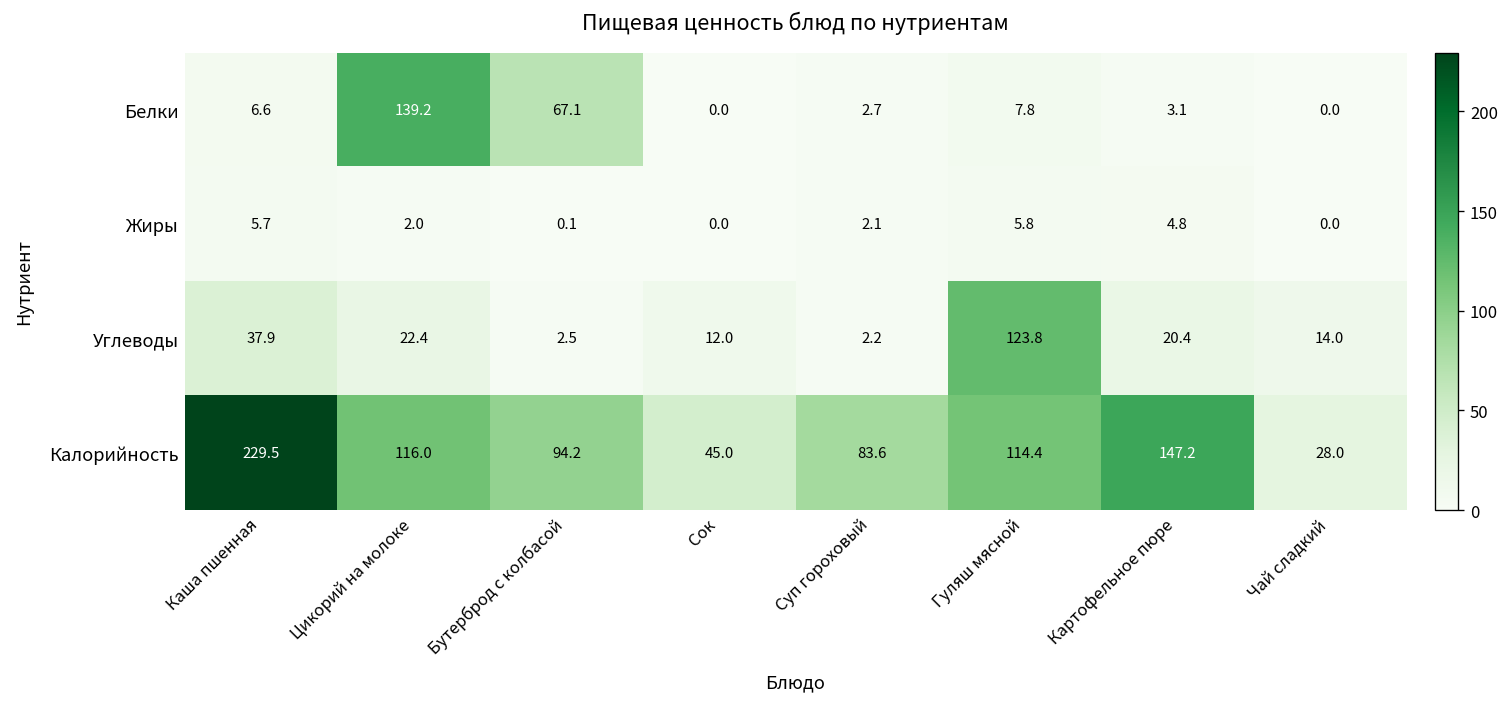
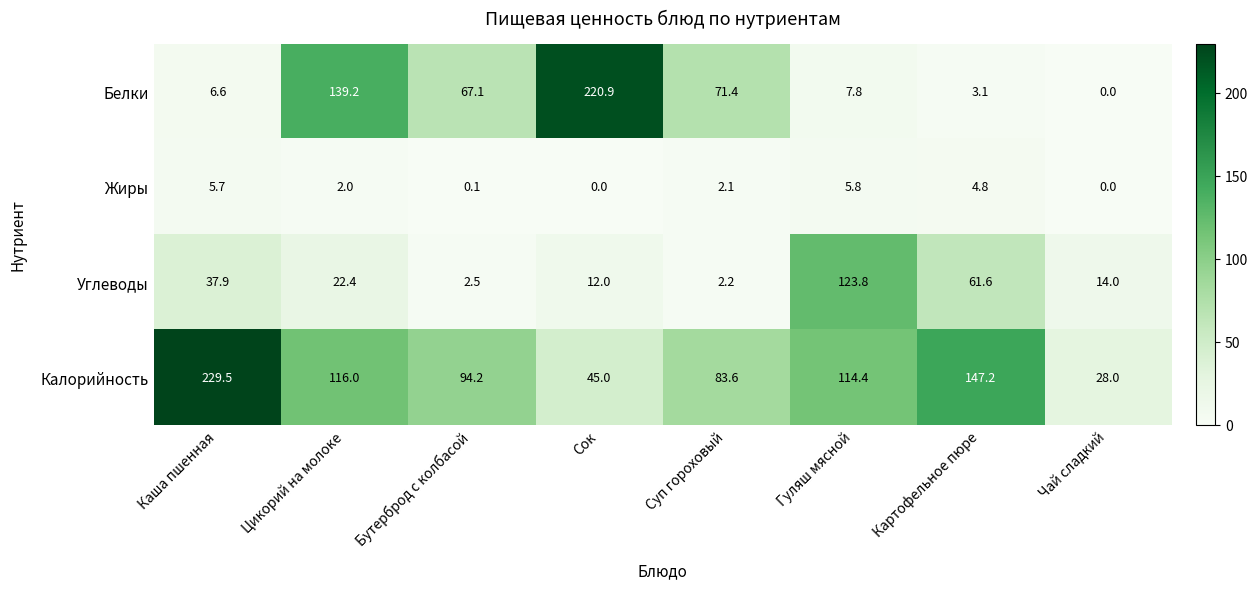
Белки, Сок: 0.0 -> 220.9
Белки, Суп гороховый: 2.7 -> 71.4
Углеводы, Картофельное пюре: 20.4 -> 61.6
